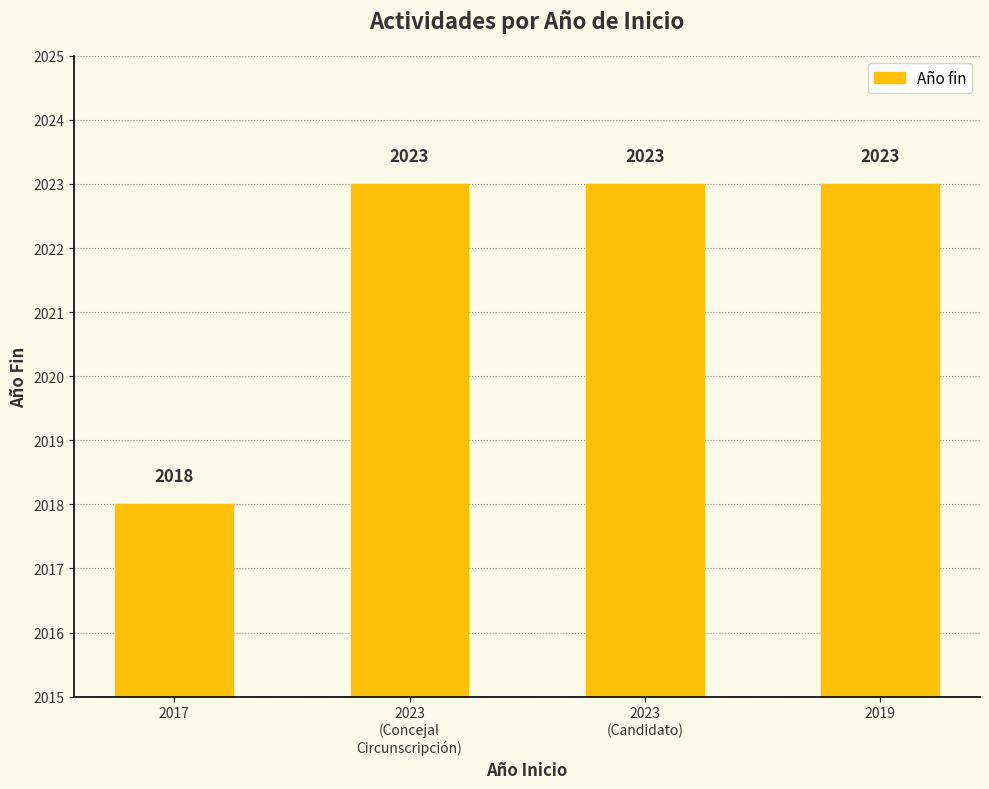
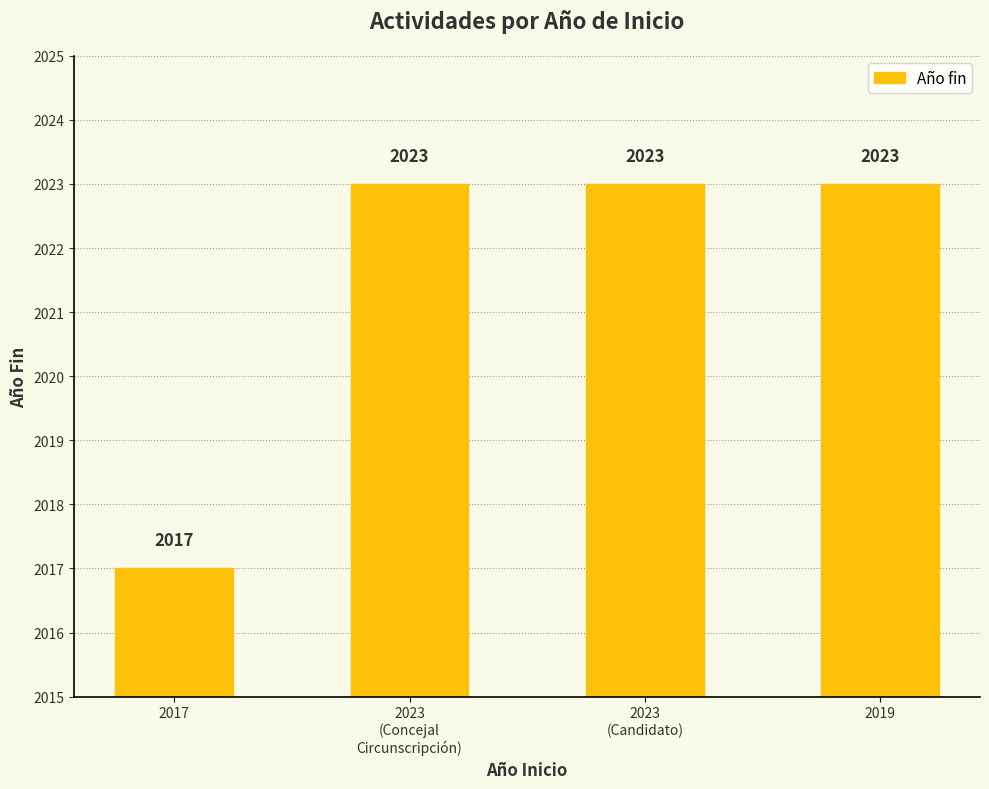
2017: 2018 -> 2017
